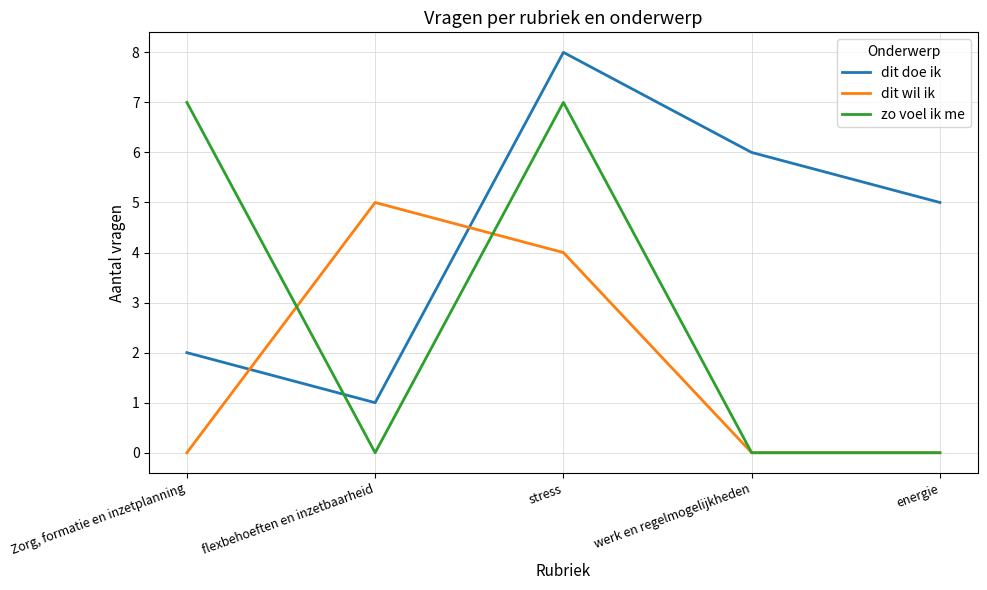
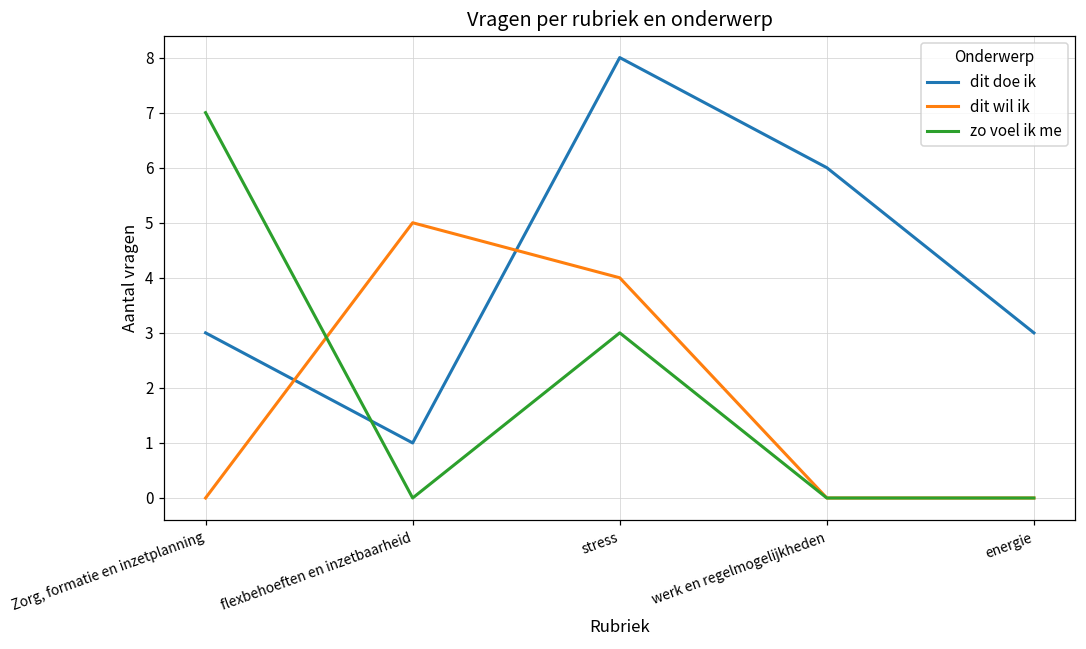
dit doe ik, Zorg, formatie en inzetplanning: 2 -> 3
zo voel ik me, stress: 7 -> 3
dit doe ik, energie: 5 -> 3
